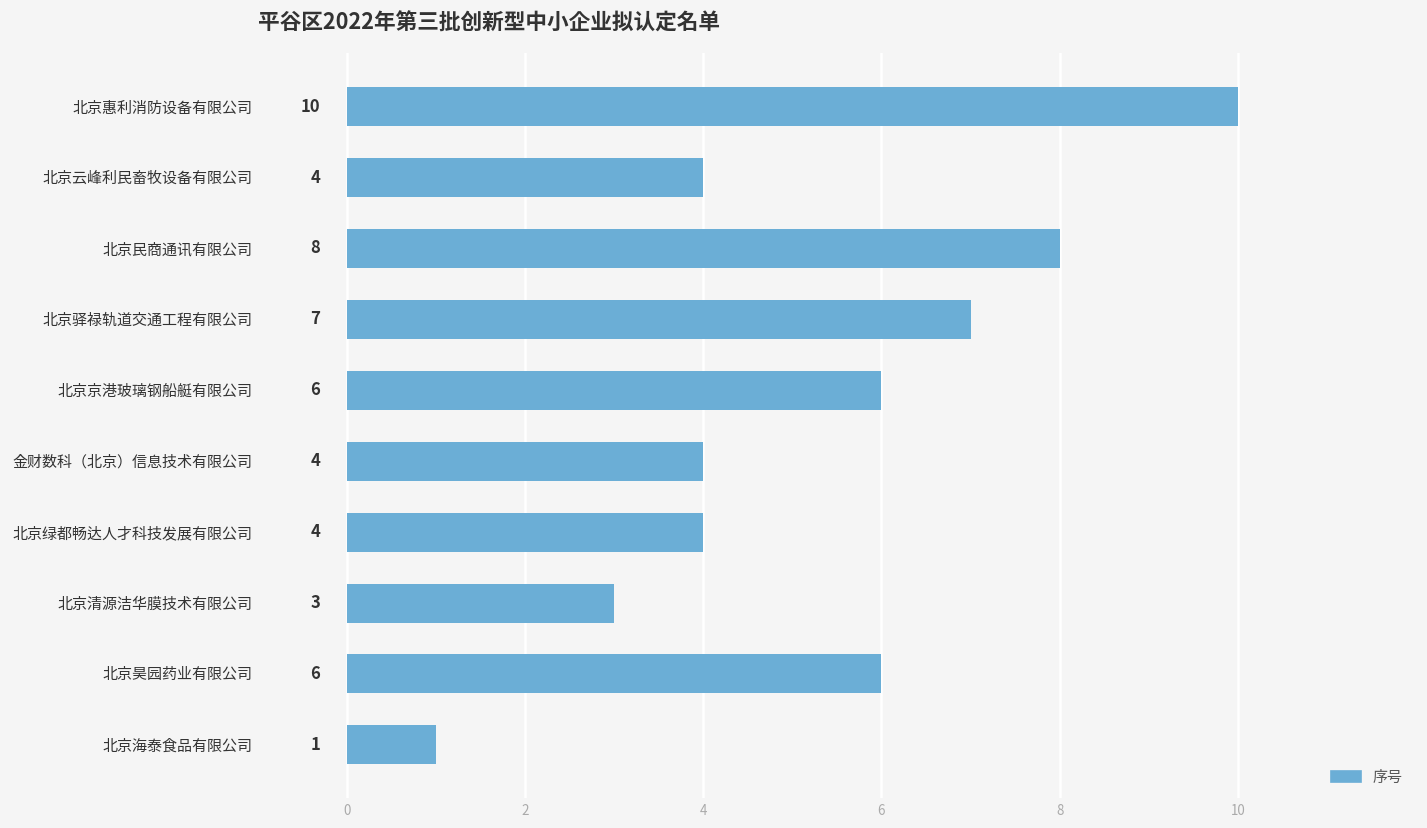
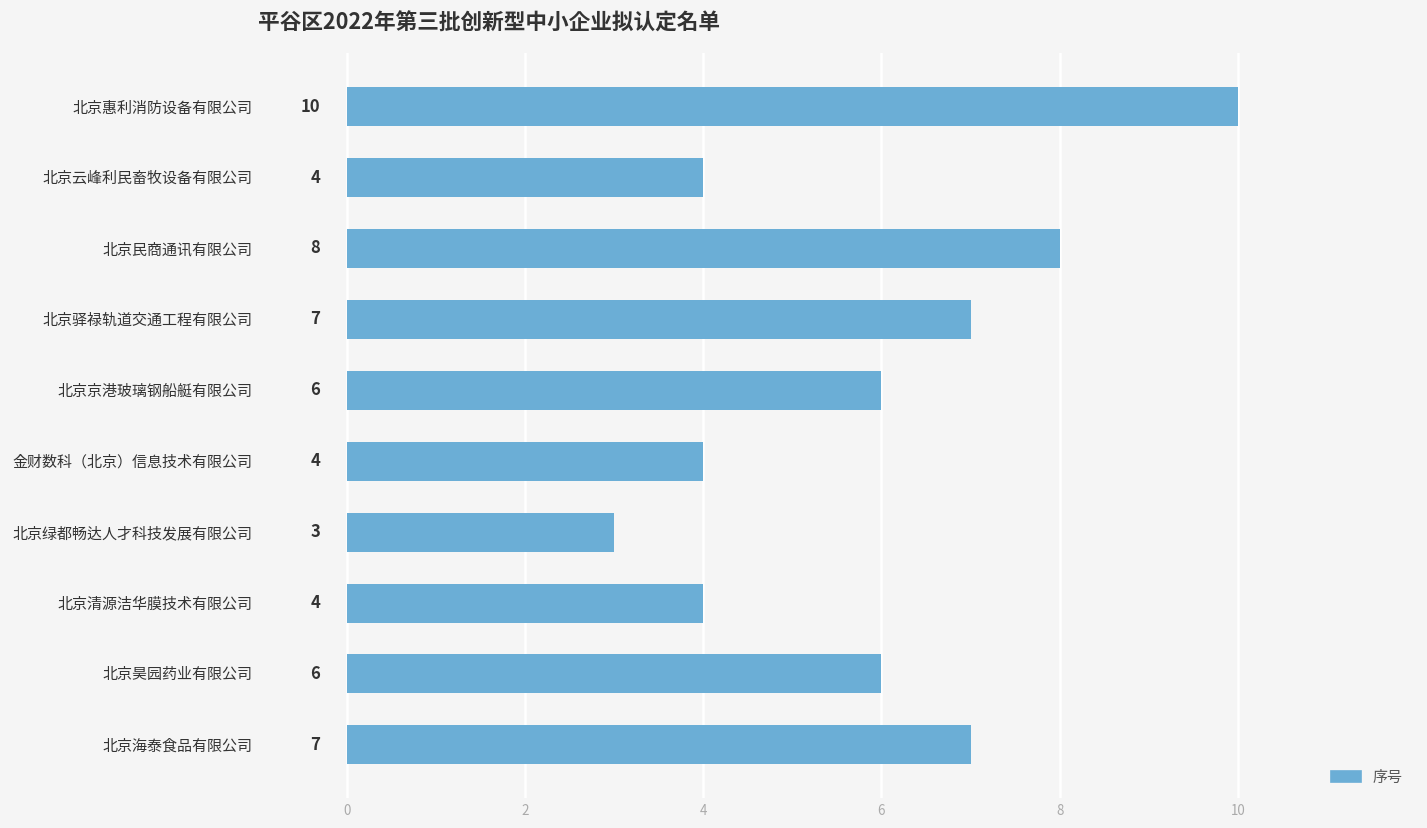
北京绿都畅达人才科技发展有限公司: 4 -> 3
北京清源洁华膜技术有限公司: 3 -> 4
北京海泰食品有限公司: 1 -> 7
